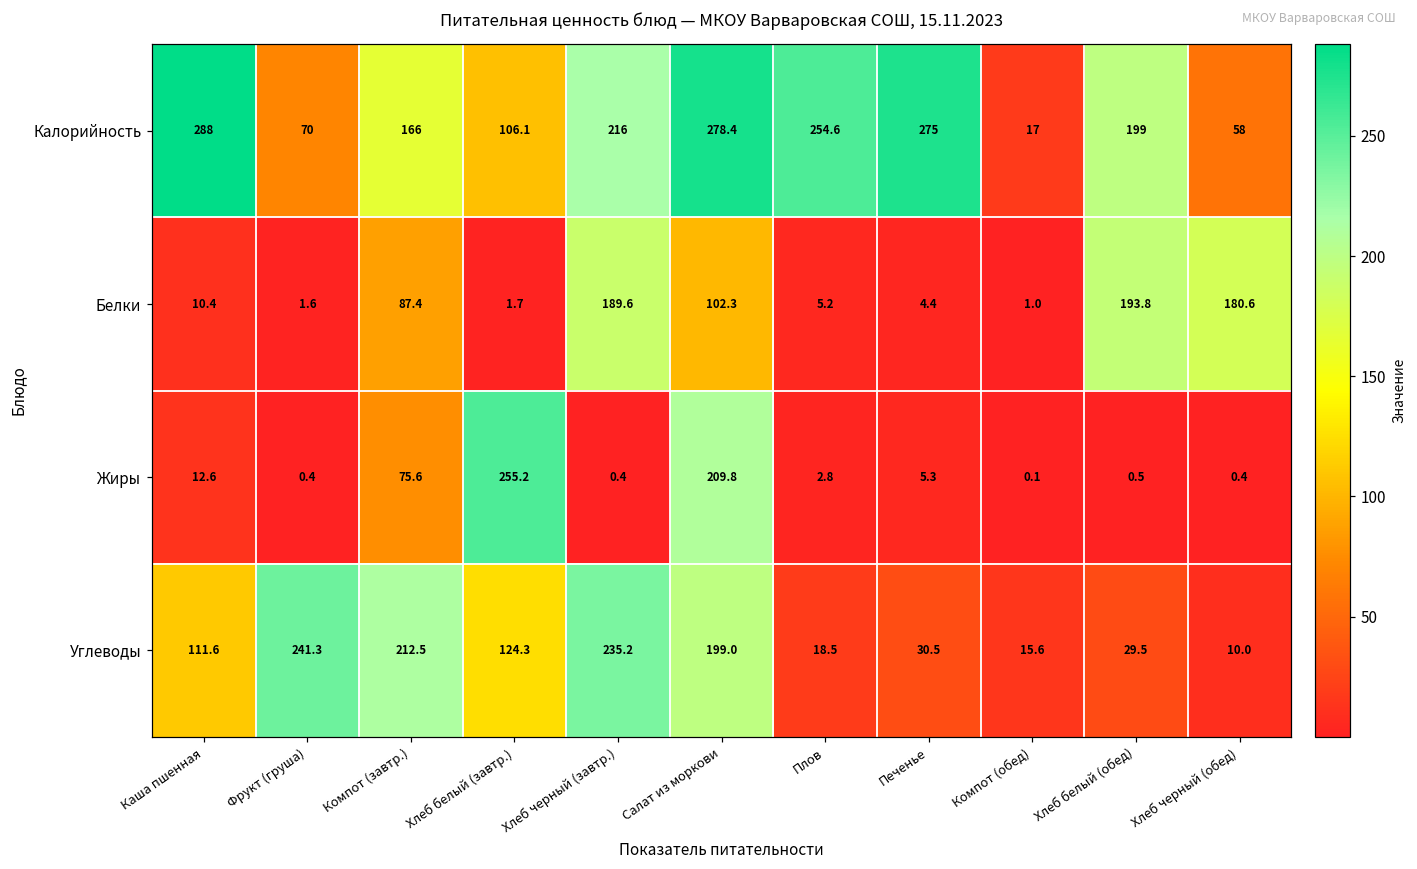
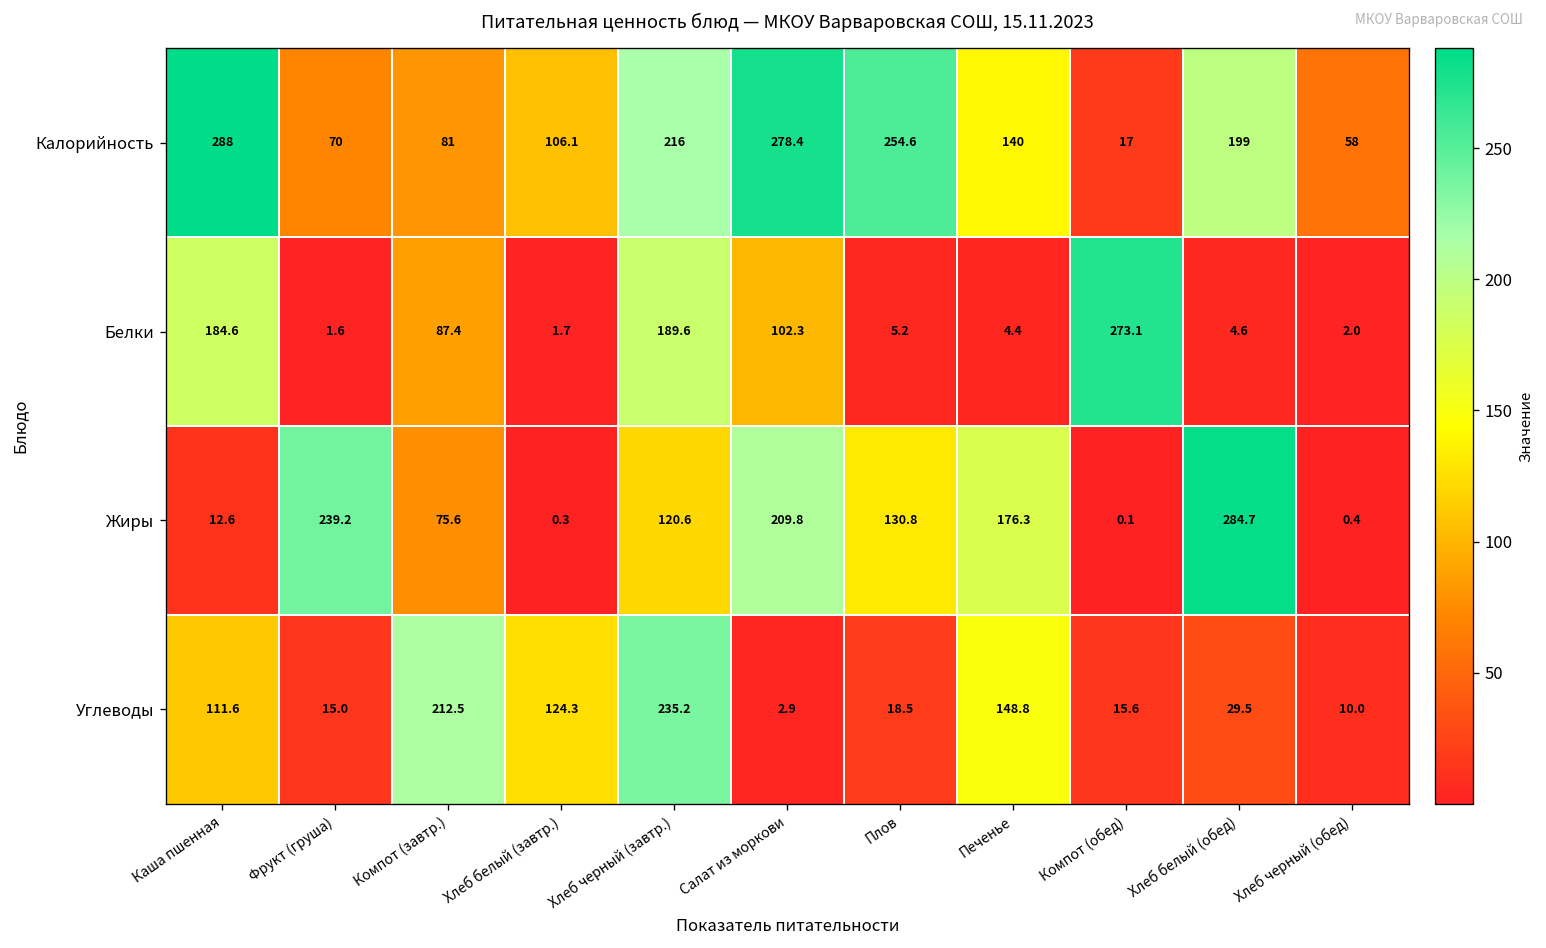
Калорийность, Компот (завтр.): 166 -> 81
Калорийность, Печенье: 275 -> 140
Белки, Каша пшенная: 10.4 -> 184.6
Белки, Компот (обед): 1.0 -> 273.1
Белки, Хлеб белый (обед): 193.8 -> 4.6
Белки, Хлеб черный (обед): 180.6 -> 2.0
Жиры, Фрукт (груша): 0.4 -> 239.2
Жиры, Хлеб белый (завтр.): 255.2 -> 0.3
Жиры, Хлеб черный (завтр.): 0.4 -> 120.6
Жиры, Плов: 2.8 -> 130.8
Жиры, Печенье: 5.3 -> 176.3
Жиры, Хлеб белый (обед): 0.5 -> 284.7
Углеводы, Фрукт (груша): 241.3 -> 15.0
Углеводы, Салат из моркови: 199.0 -> 2.9
Углеводы, Печенье: 30.5 -> 148.8
